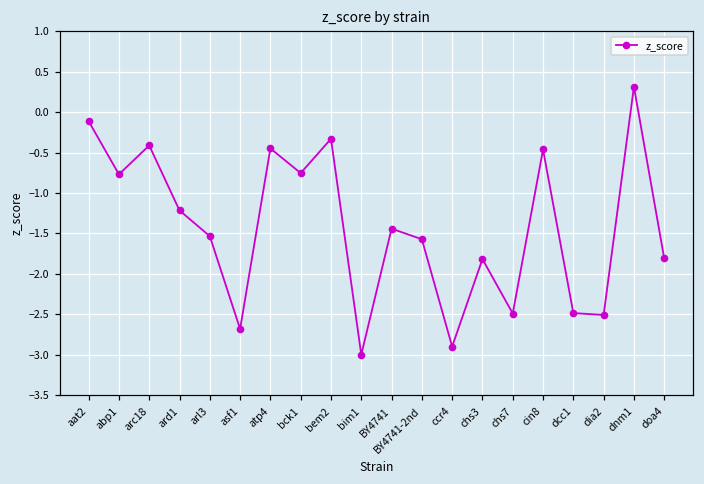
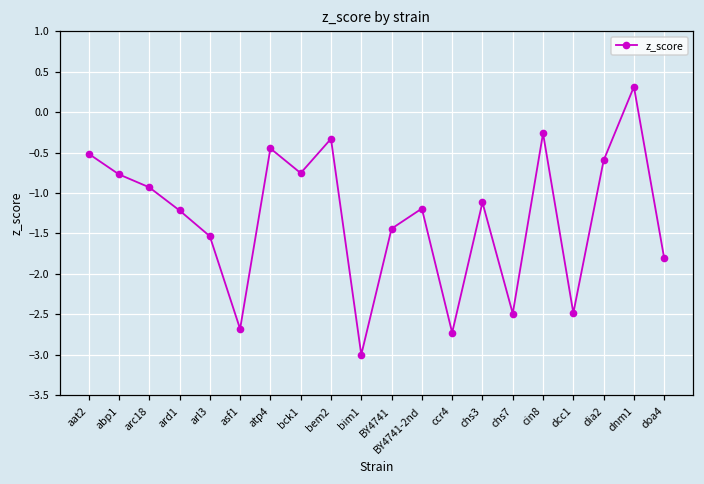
aat2: -0.1 -> -0.5
arc18: -0.4 -> -0.9
BY4741-2nd: -1.6 -> -1.2
ccr4: -2.9 -> -2.7
chs3: -1.8 -> -1.1
cin8: -0.5 -> -0.3
dia2: -2.5 -> -0.6
